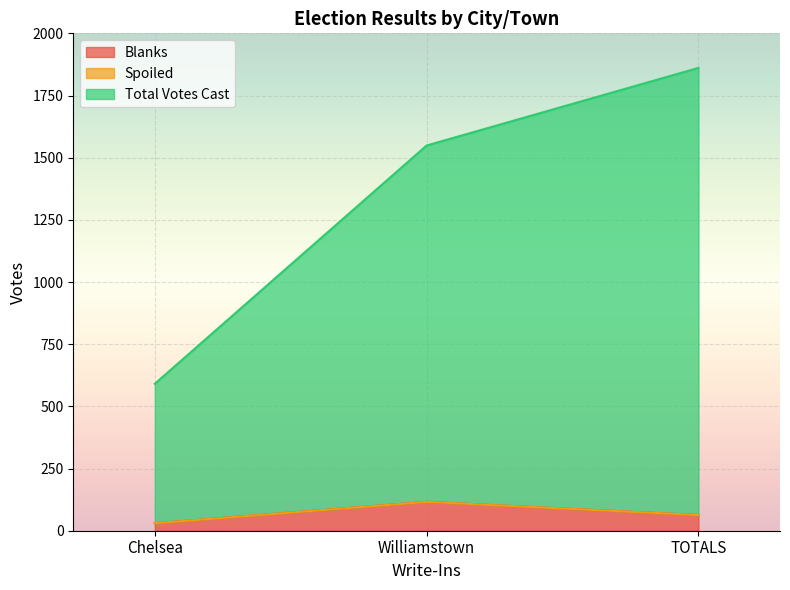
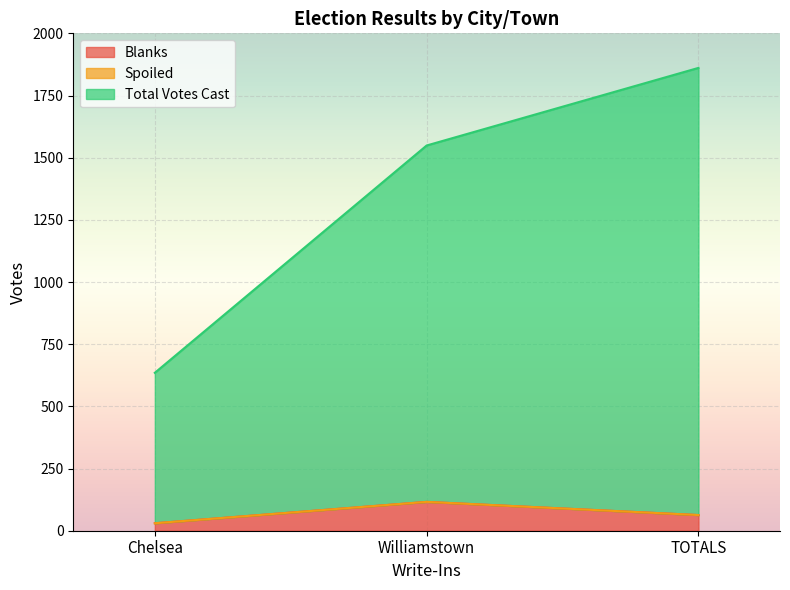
Total Votes Cast, Chelsea: 560 -> 610
